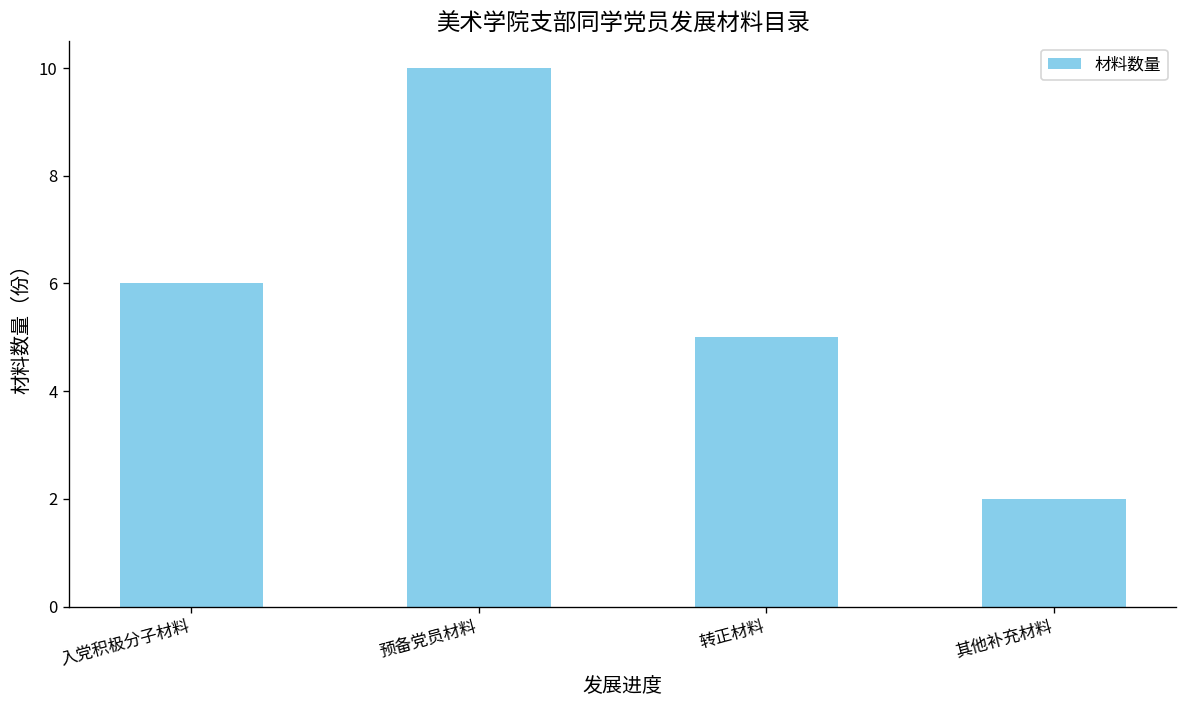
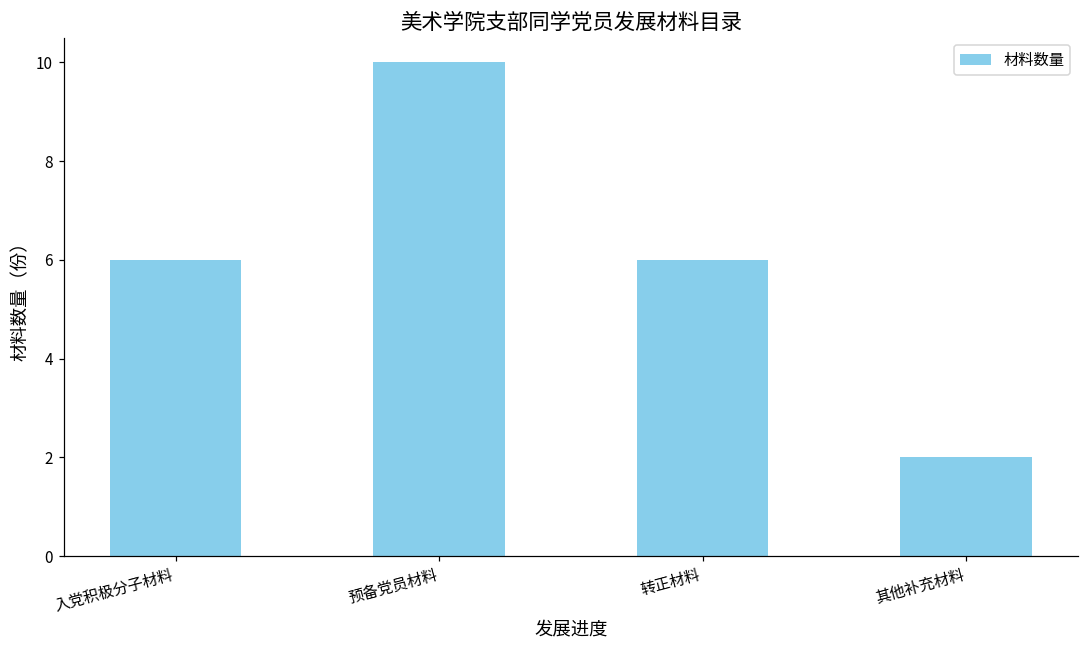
转正材料: 5 -> 6
